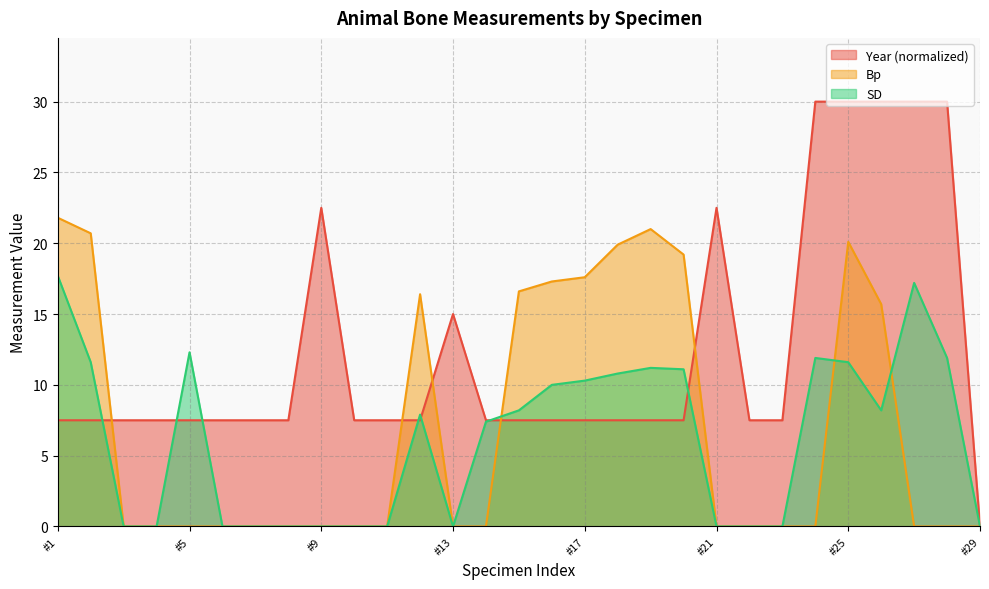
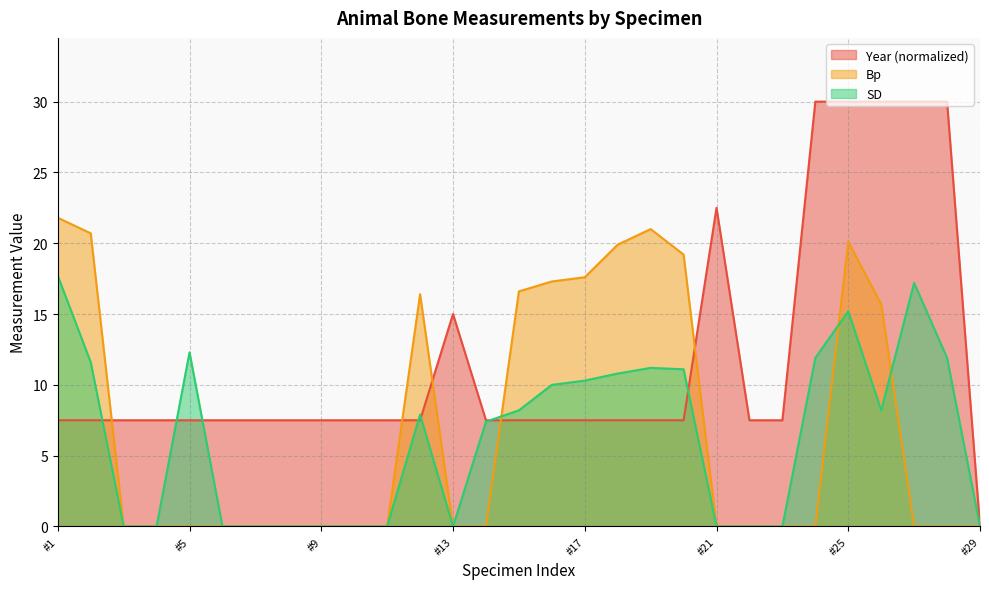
Year (normalized), #9: 22.5 -> 7.5
SD, #25: 11.6 -> 15.2
